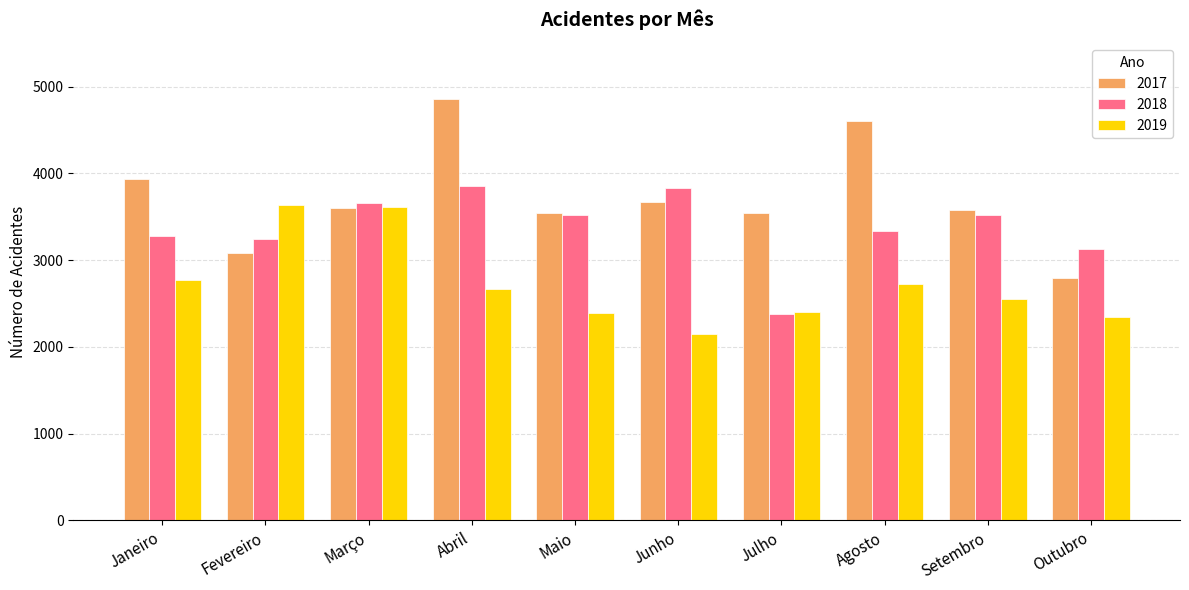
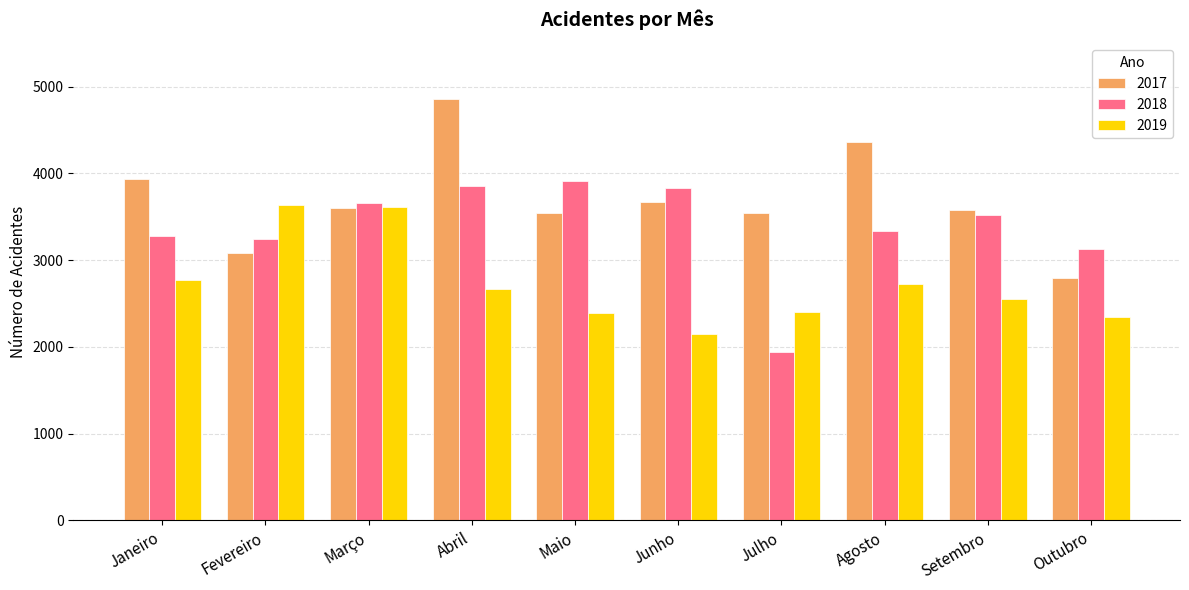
2018, Maio: 3500 -> 3900
2018, Julho: 2400 -> 1900
2017, Agosto: 4600 -> 4400
